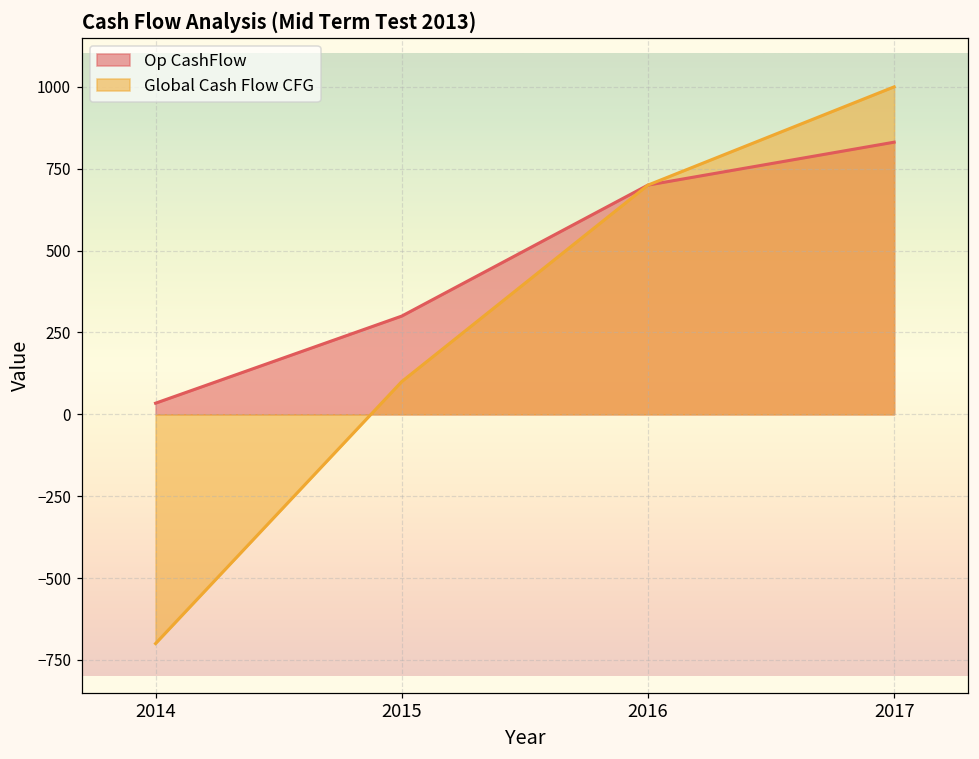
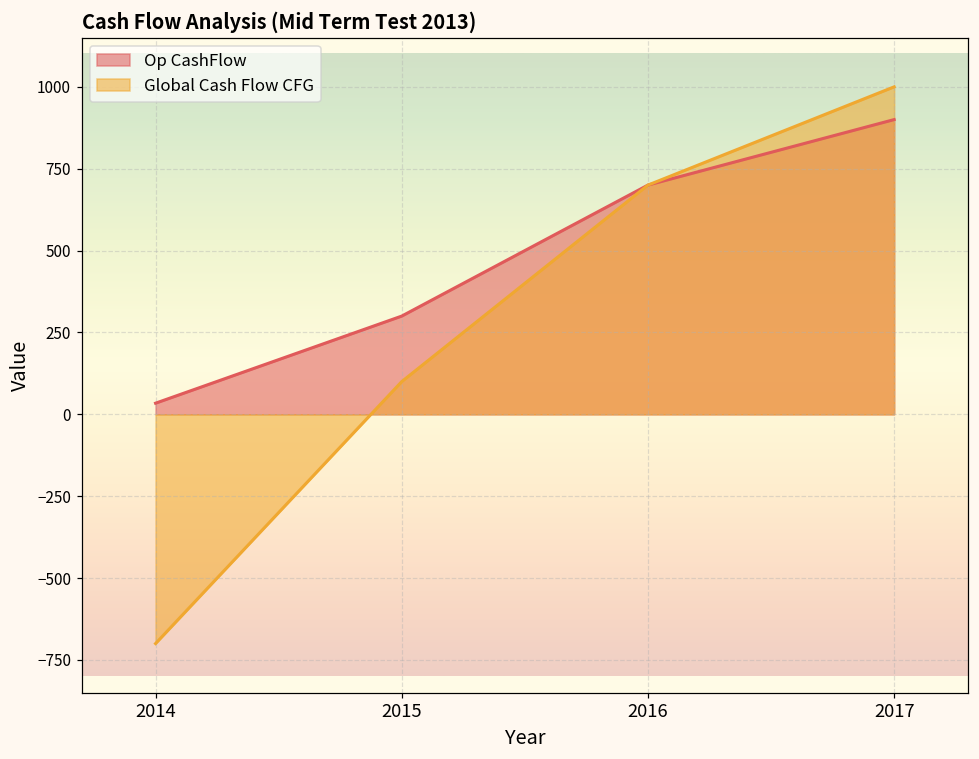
Op CashFlow, 2017: 830 -> 900
